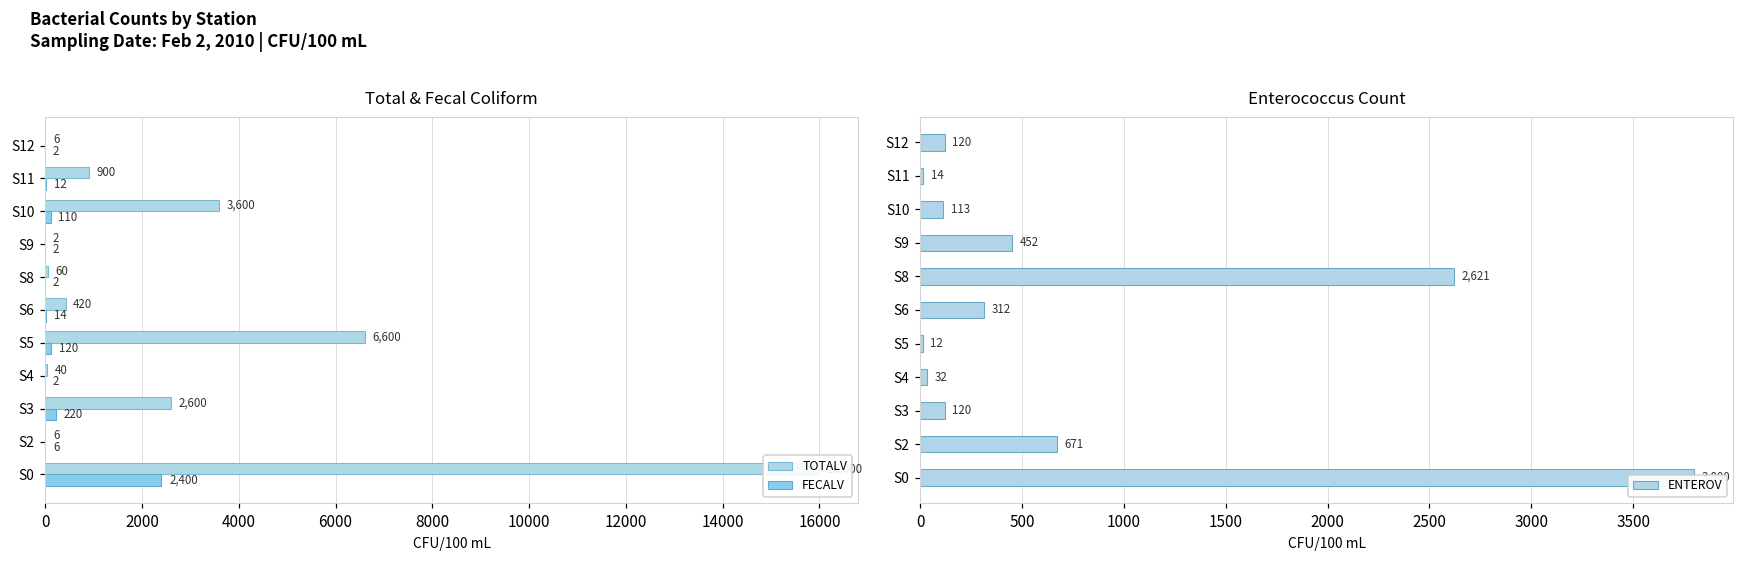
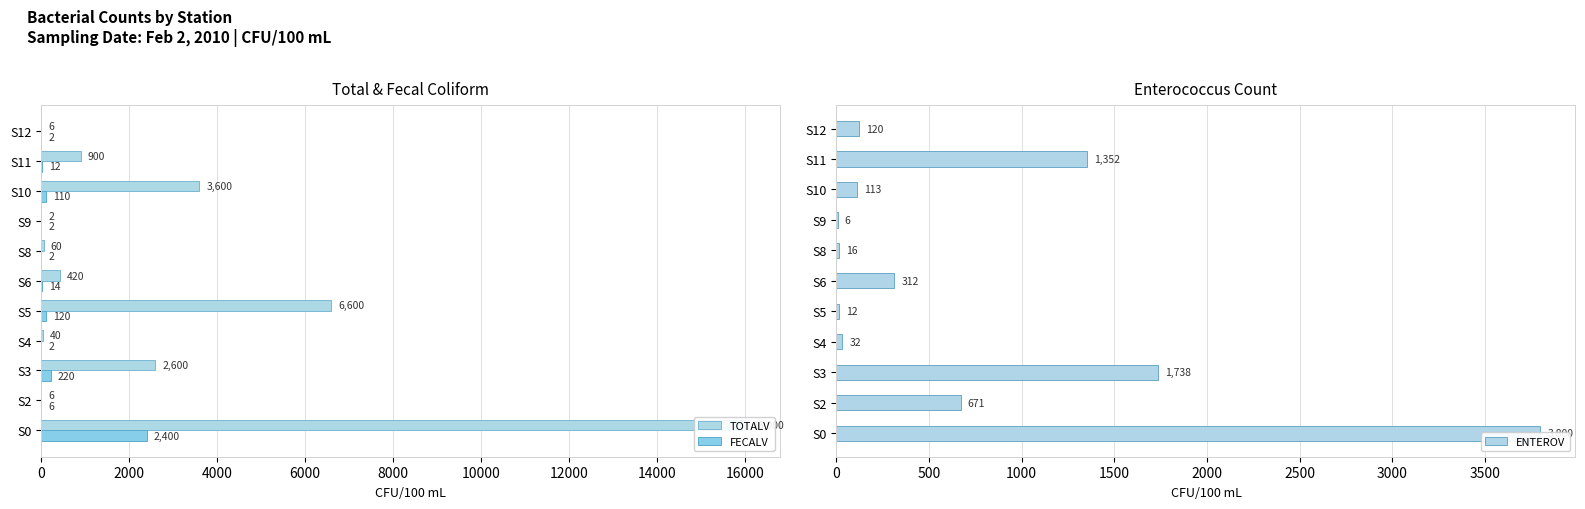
Enterococcus Count, S11: 14 -> 1,352
Enterococcus Count, S9: 452 -> 6
Enterococcus Count, S8: 2,621 -> 16
Enterococcus Count, S3: 120 -> 1,738
